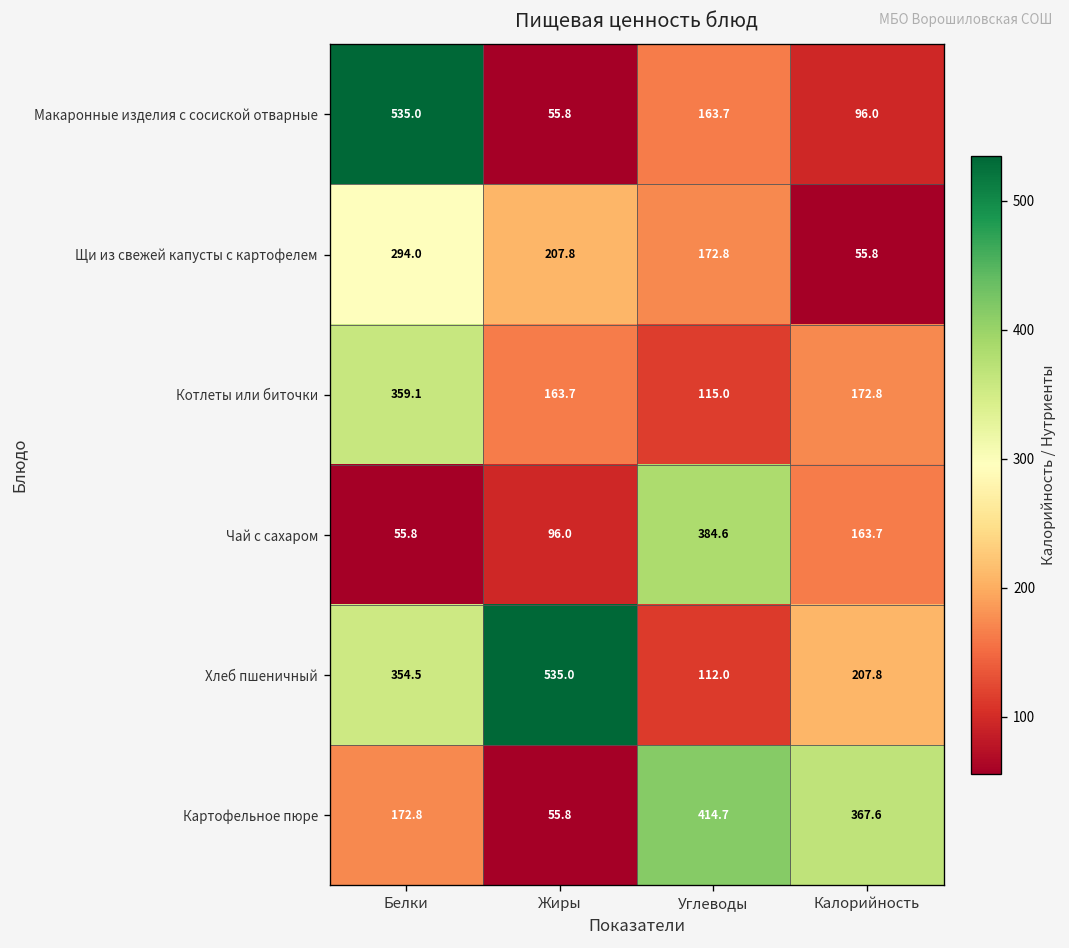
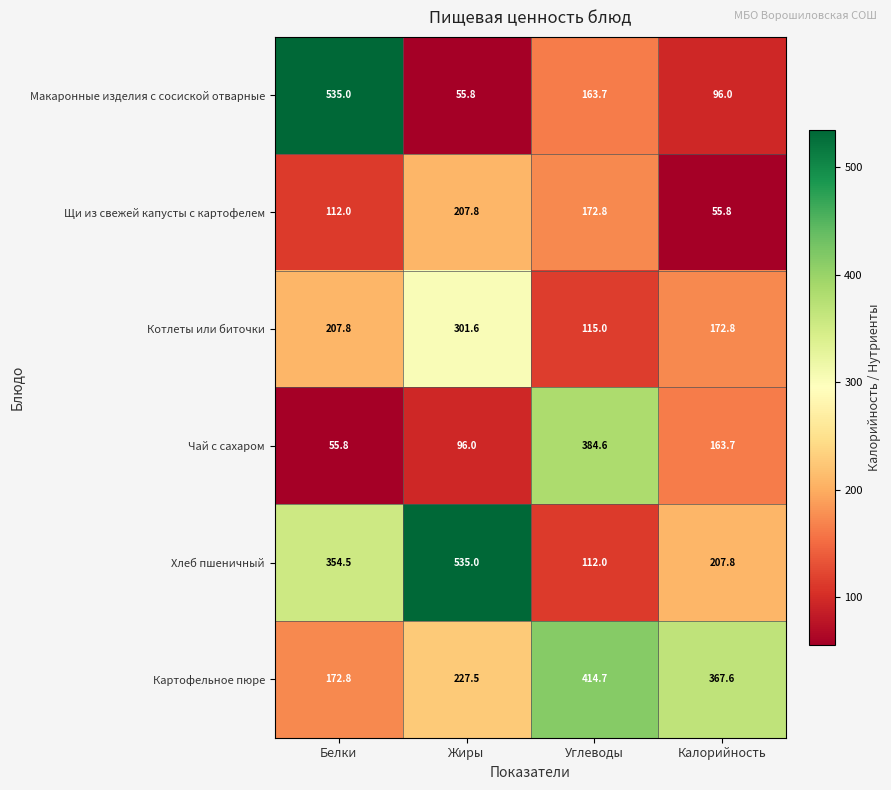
Щи из свежей капусты с картофелем, Белки: 294.0 -> 112.0
Котлеты или биточки, Белки: 359.1 -> 207.8
Котлеты или биточки, Жиры: 163.7 -> 301.6
Картофельное пюре, Жиры: 55.8 -> 227.5
